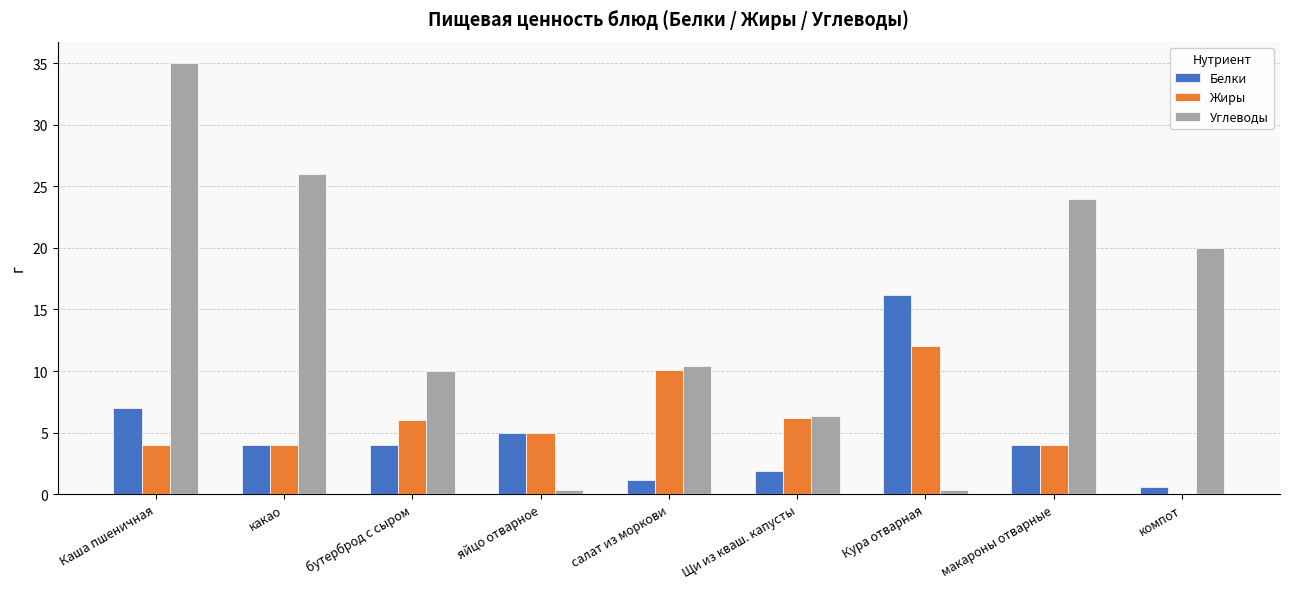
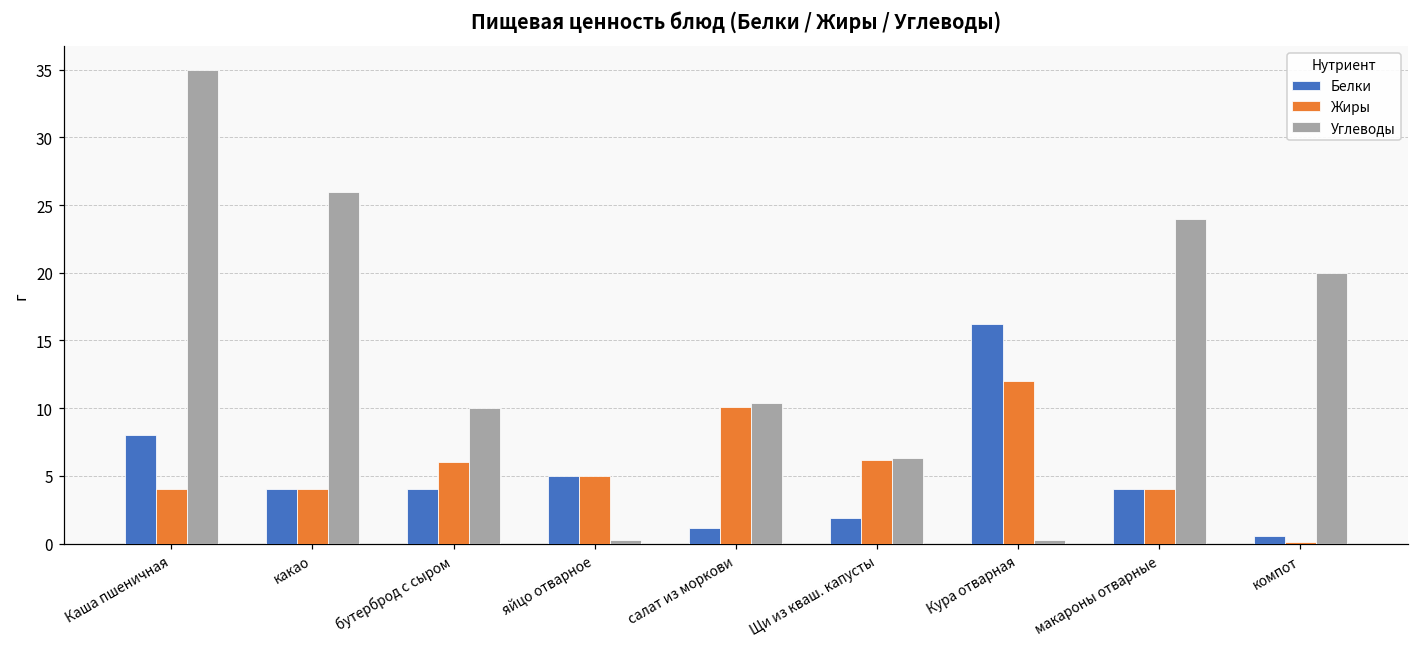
Белки, Каша пшеничная: 7 -> 8
